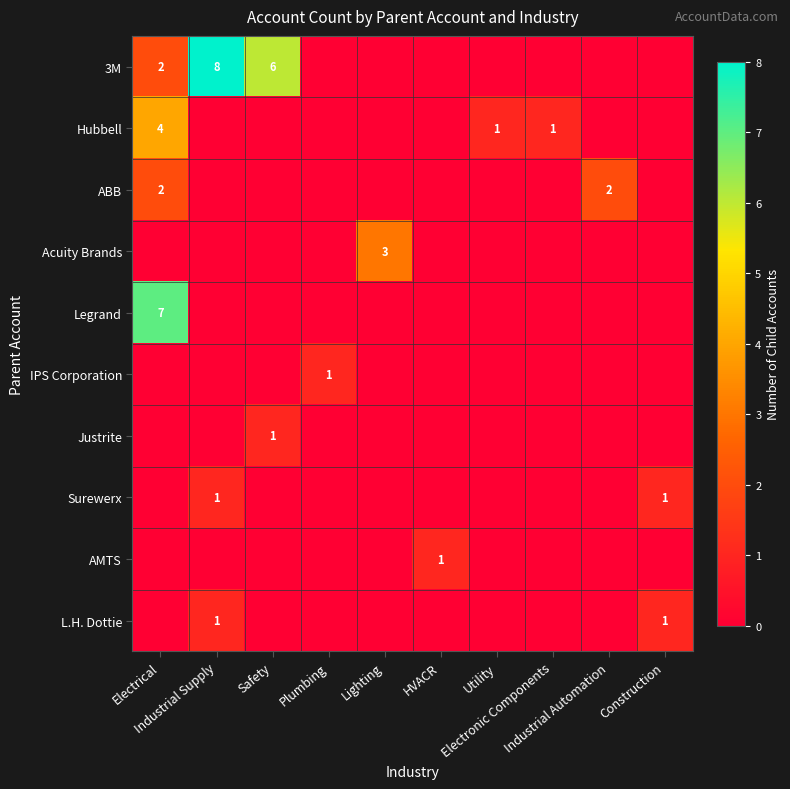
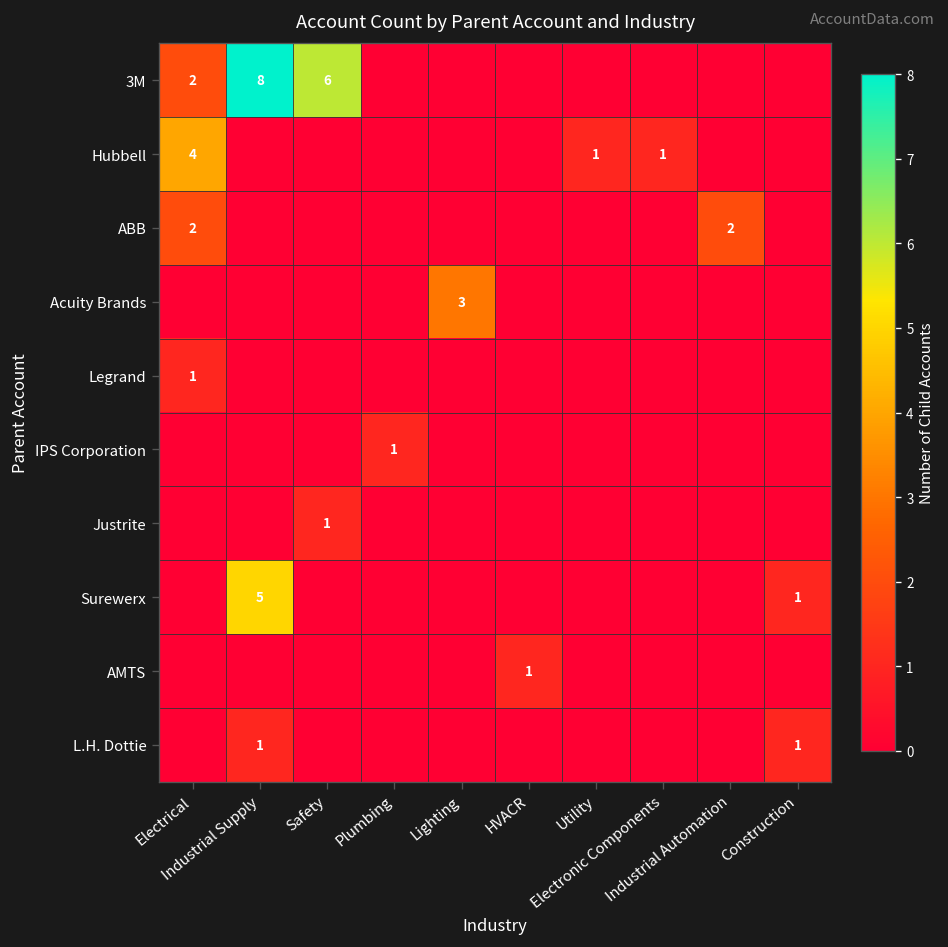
Legrand, Electrical: 7 -> 1
Surewerx, Industrial Supply: 1 -> 5
